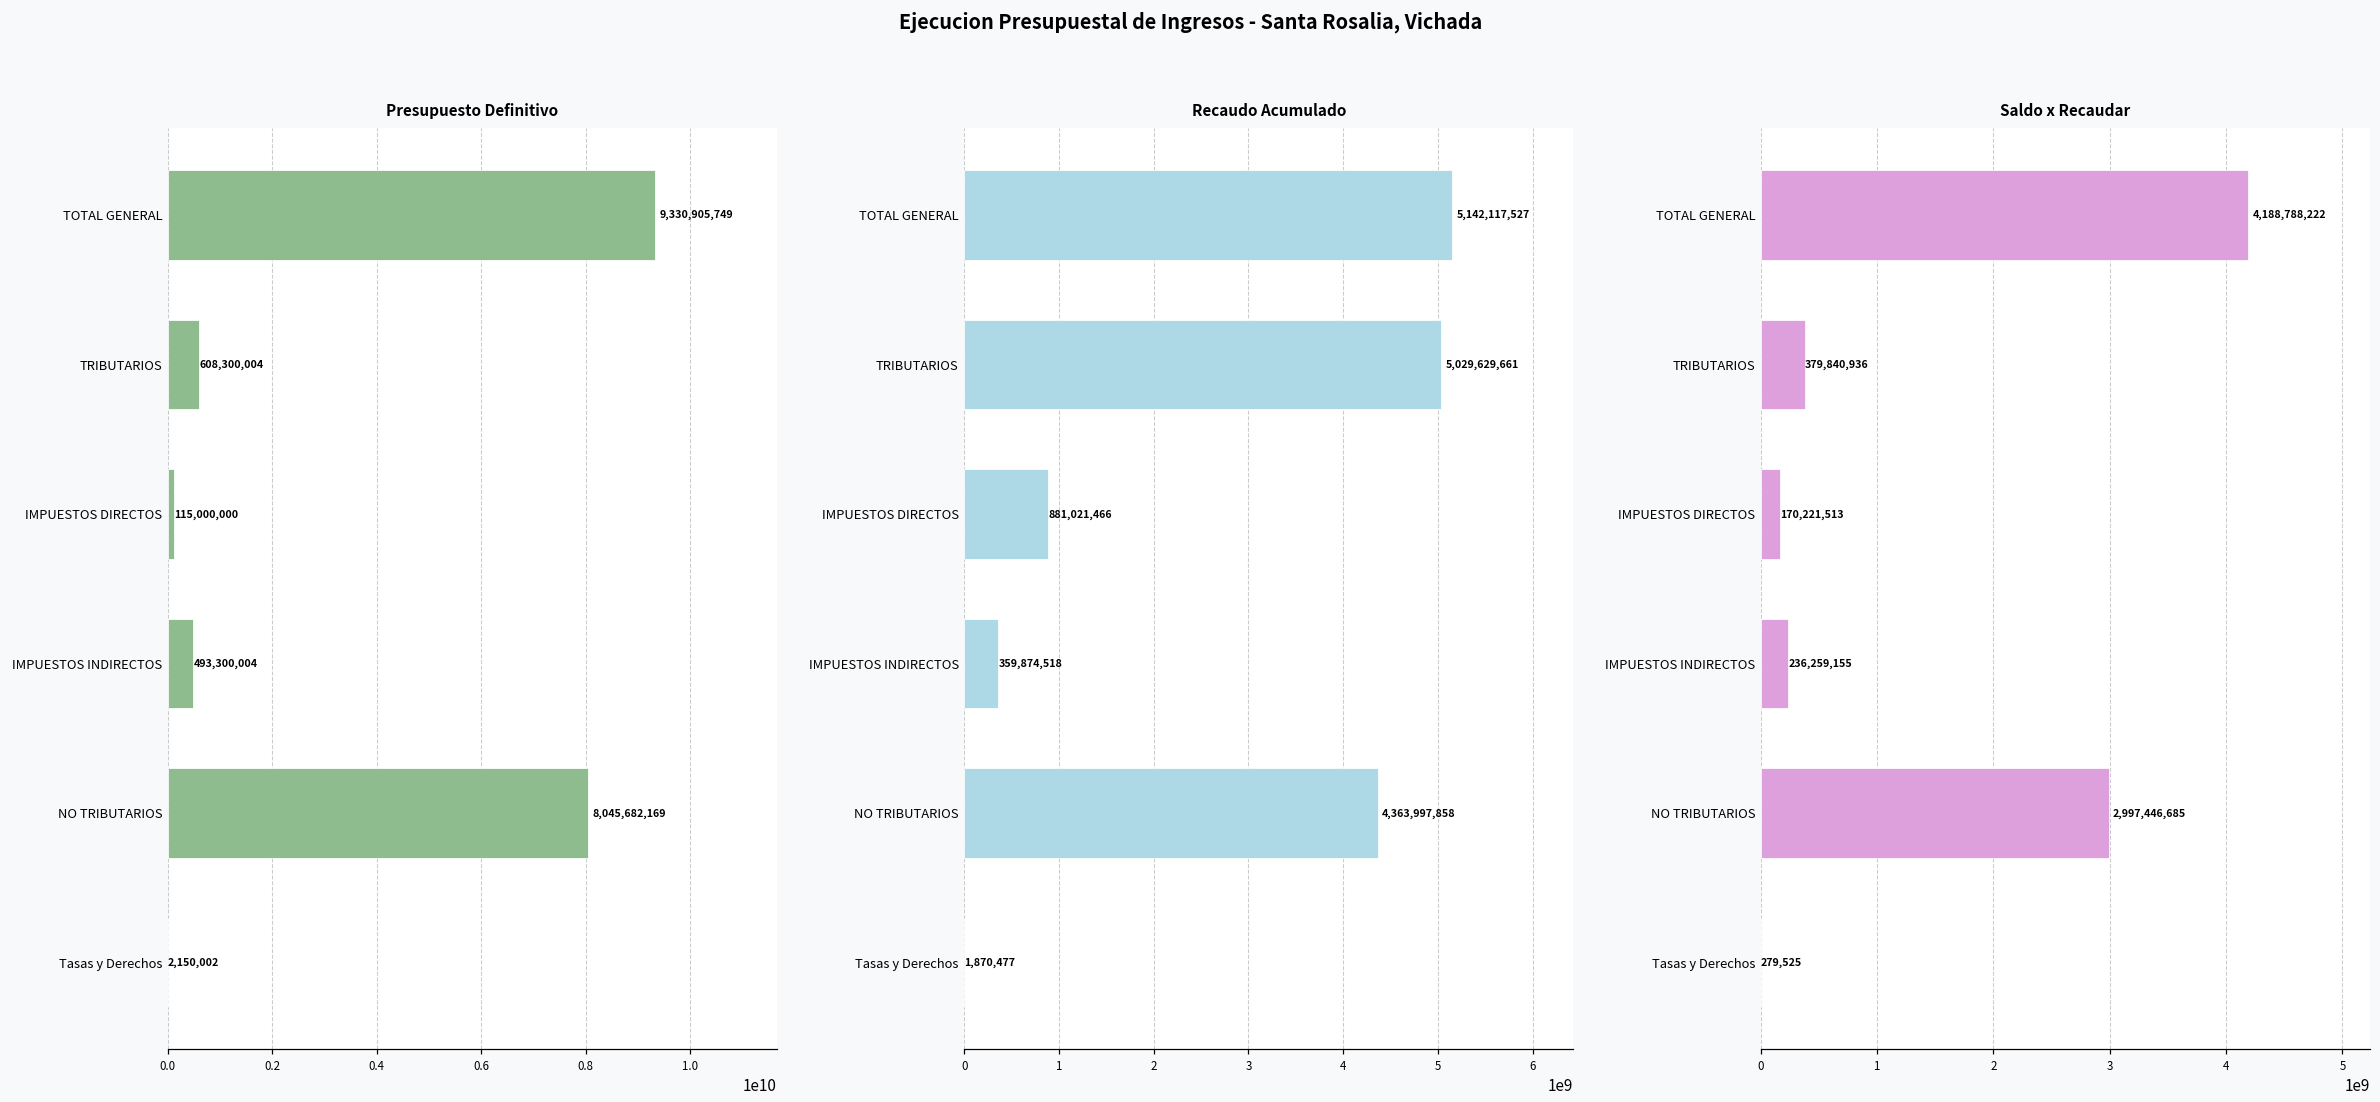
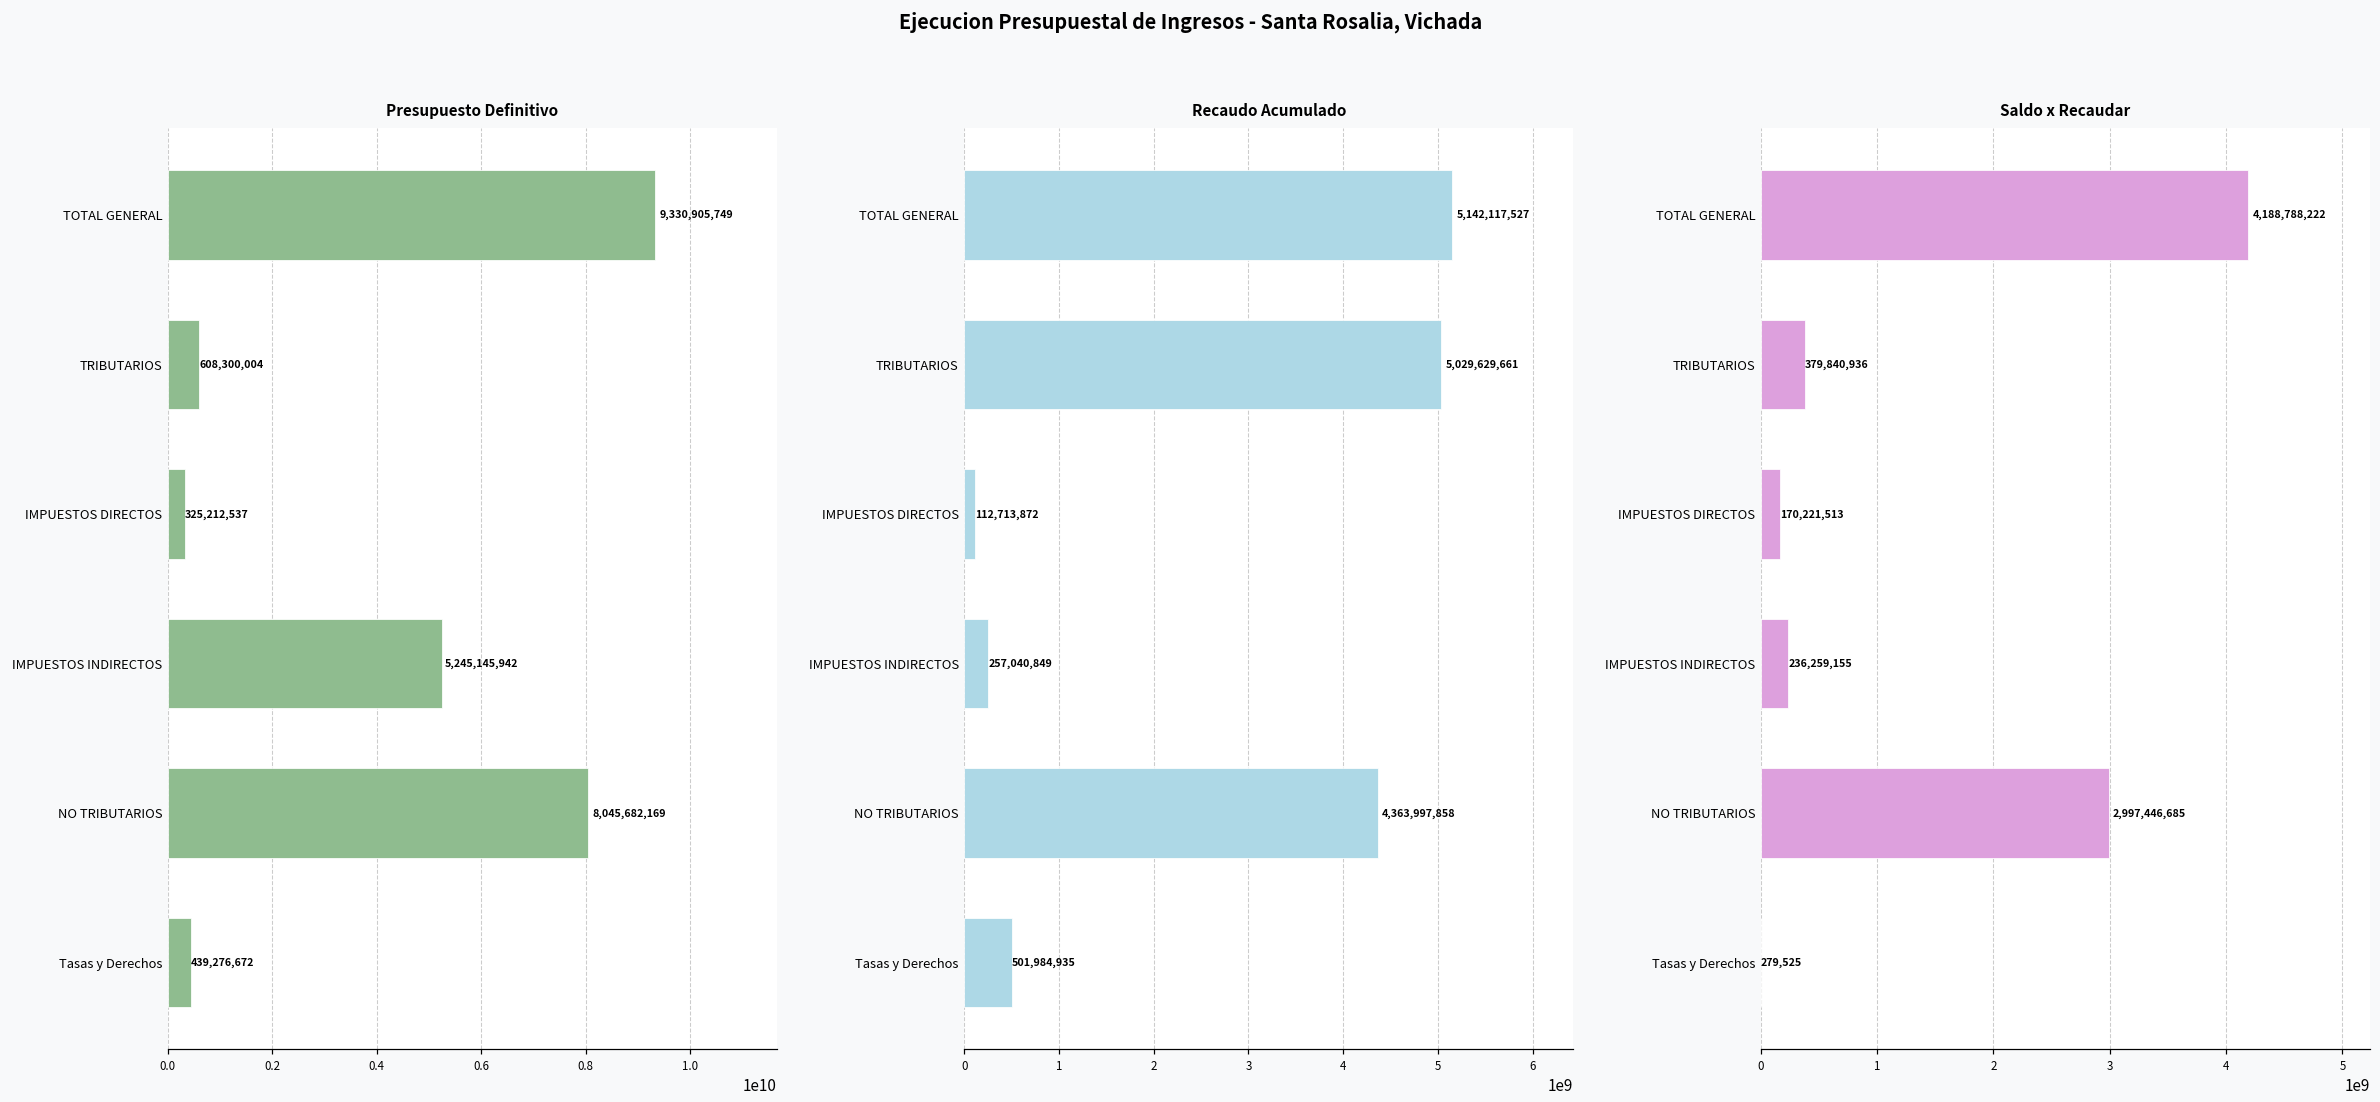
Presupuesto Definitivo, IMPUESTOS DIRECTOS: 115,000,000 -> 325,212,537
Presupuesto Definitivo, IMPUESTOS INDIRECTOS: 493,300,004 -> 5,245,145,942
Presupuesto Definitivo, Tasas y Derechos: 2,150,002 -> 439,276,672
Recaudo Acumulado, IMPUESTOS DIRECTOS: 881,021,466 -> 112,713,872
Recaudo Acumulado, IMPUESTOS INDIRECTOS: 359,874,518 -> 257,040,849
Recaudo Acumulado, Tasas y Derechos: 1,870,477 -> 501,984,935
